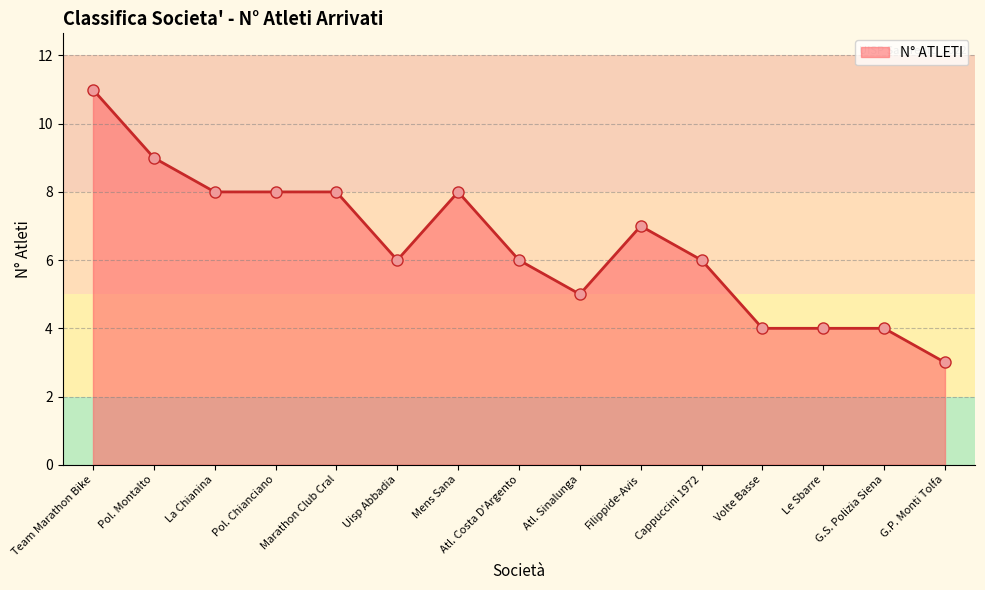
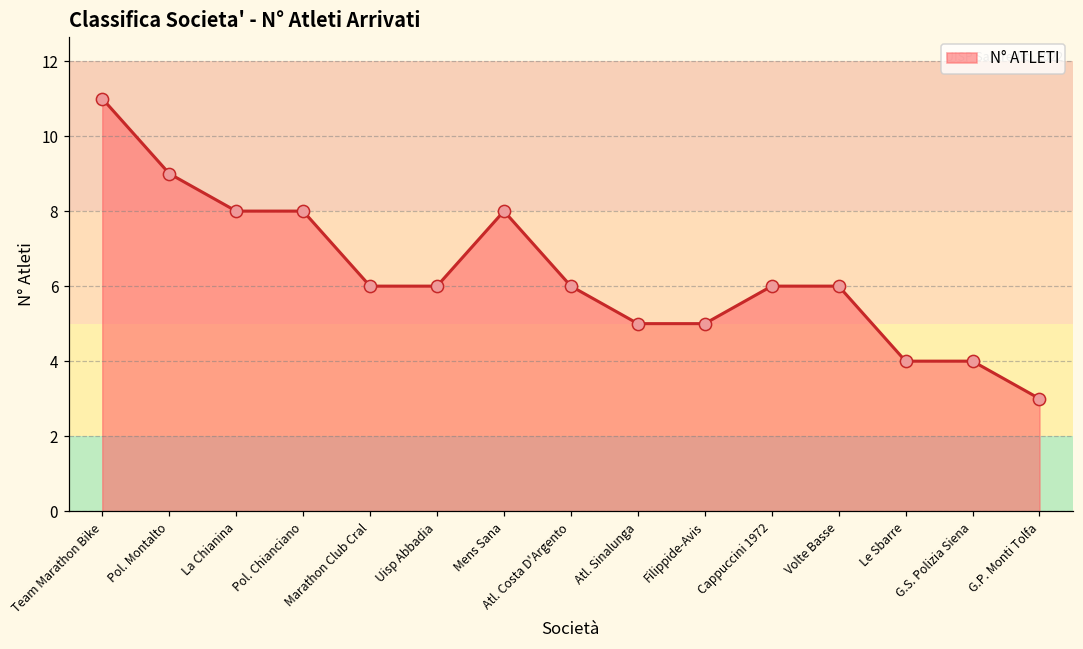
Marathon Club Cral: 8 -> 6
Filippide-Avis: 7 -> 5
Volte Basse: 4 -> 6
